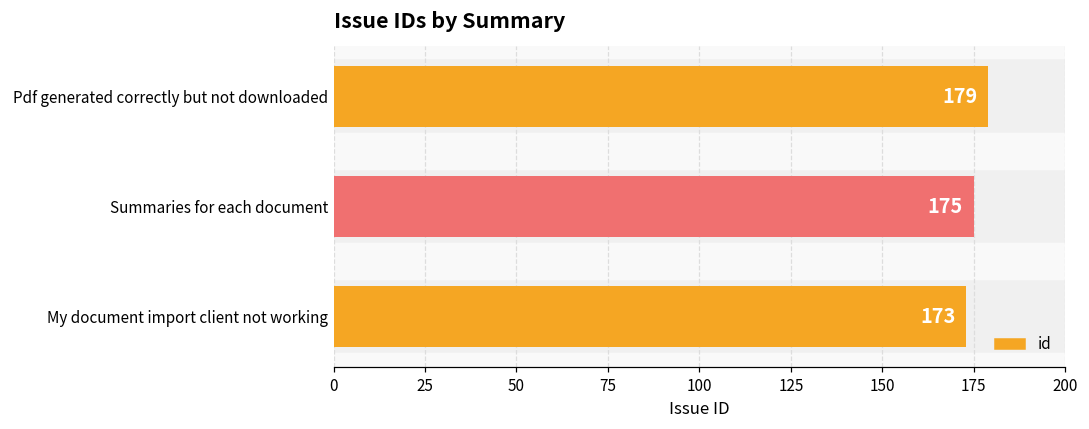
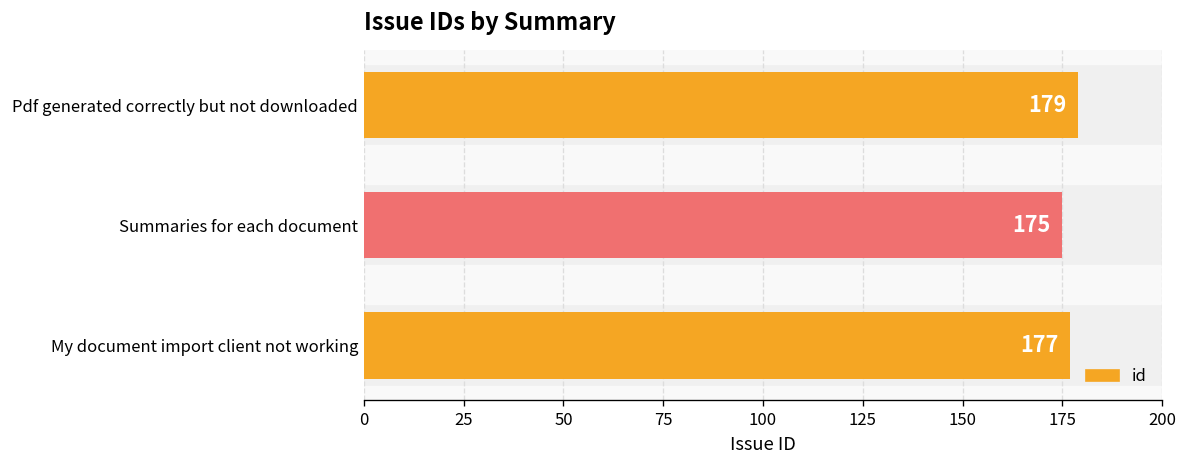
My document import client not working: 173 -> 177
